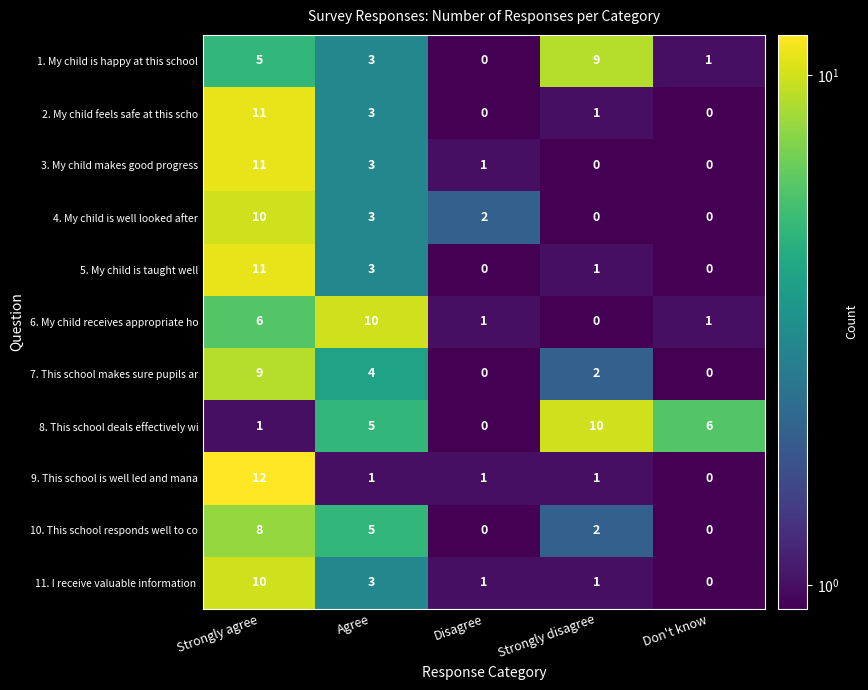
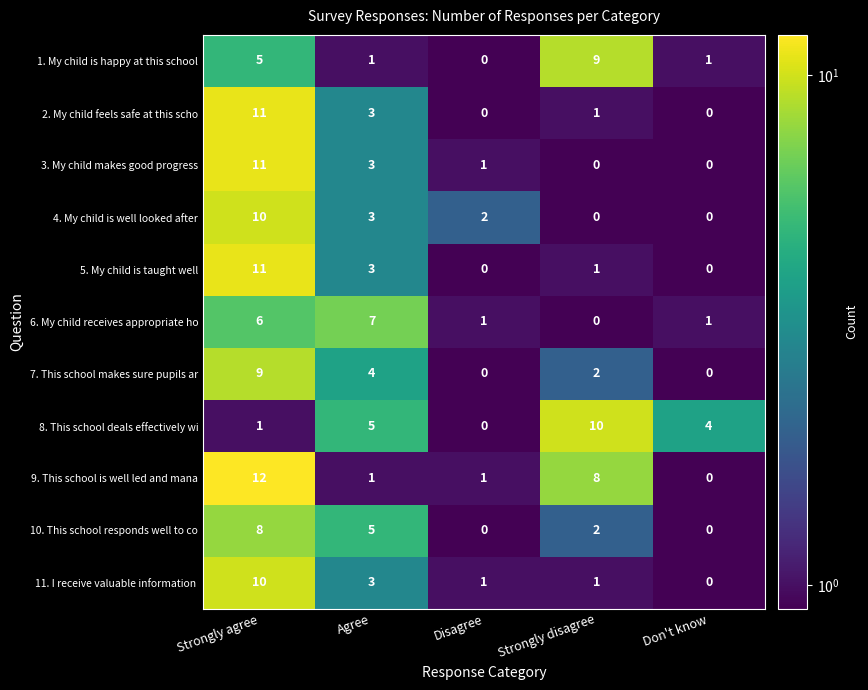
1. My child is happy at this school, Agree: 3 -> 1
6. My child receives appropriate ho, Agree: 10 -> 7
8. This school deals effectively wi, Don't know: 6 -> 4
9. This school is well led and mana, Strongly disagree: 1 -> 8
